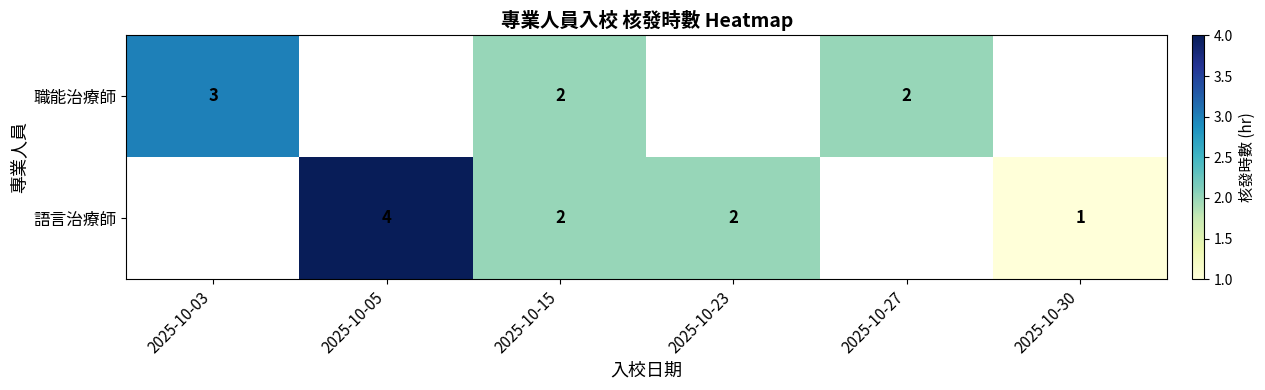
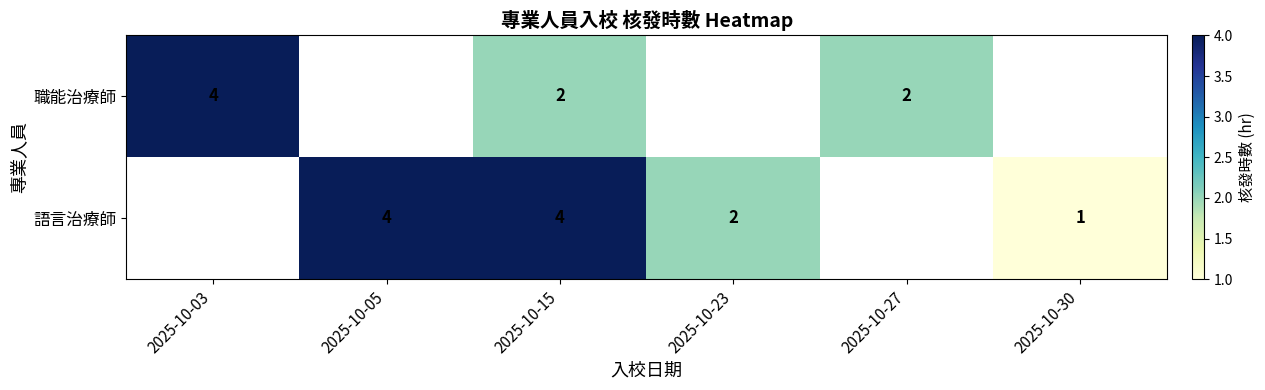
職能治療師, 2025-10-03: 3 -> 4
語言治療師, 2025-10-15: 2 -> 4
